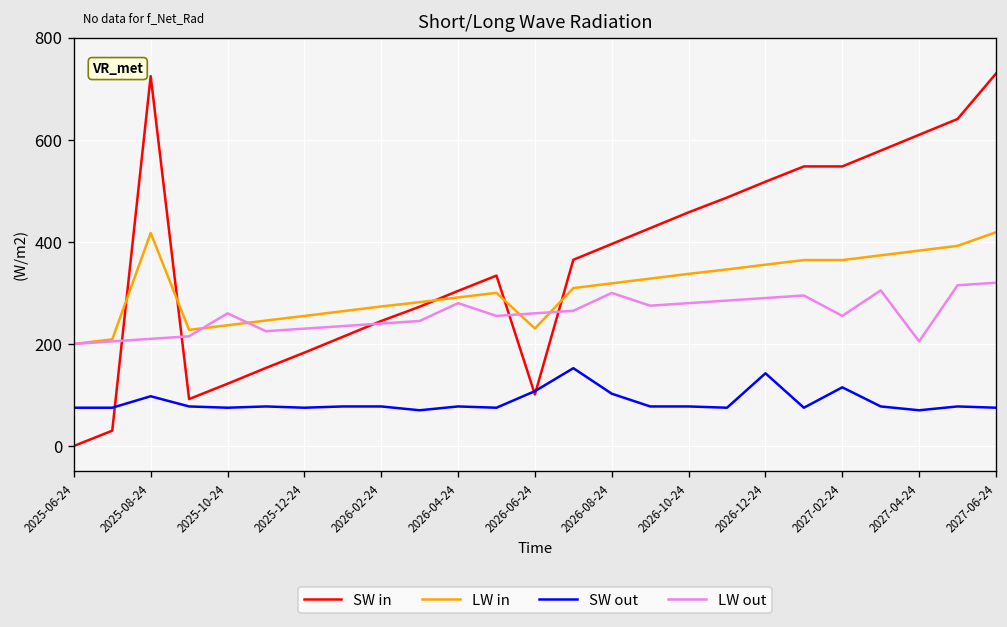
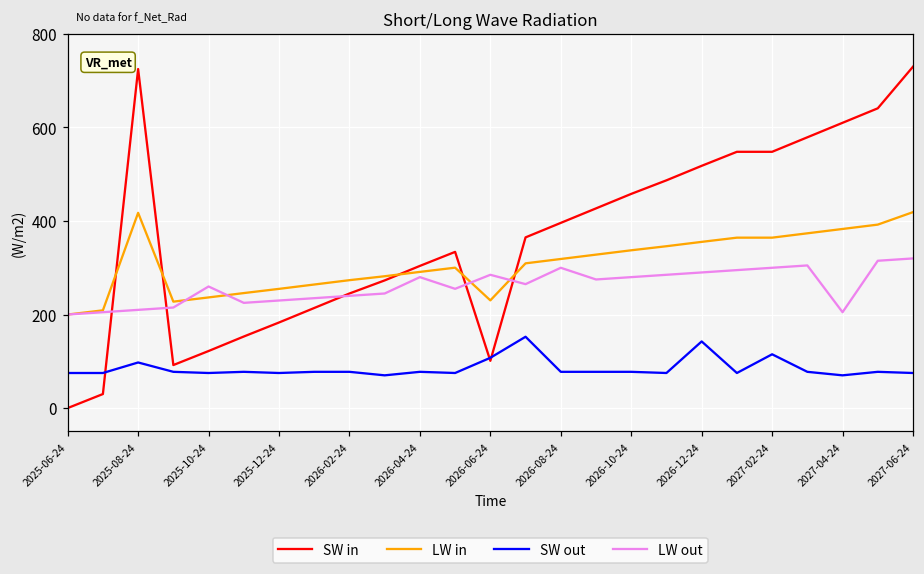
LW out, 2026-06-24: 260 -> 290
SW out, 2026-08-24: 100 -> 80
LW out, 2027-02-24: 260 -> 300
